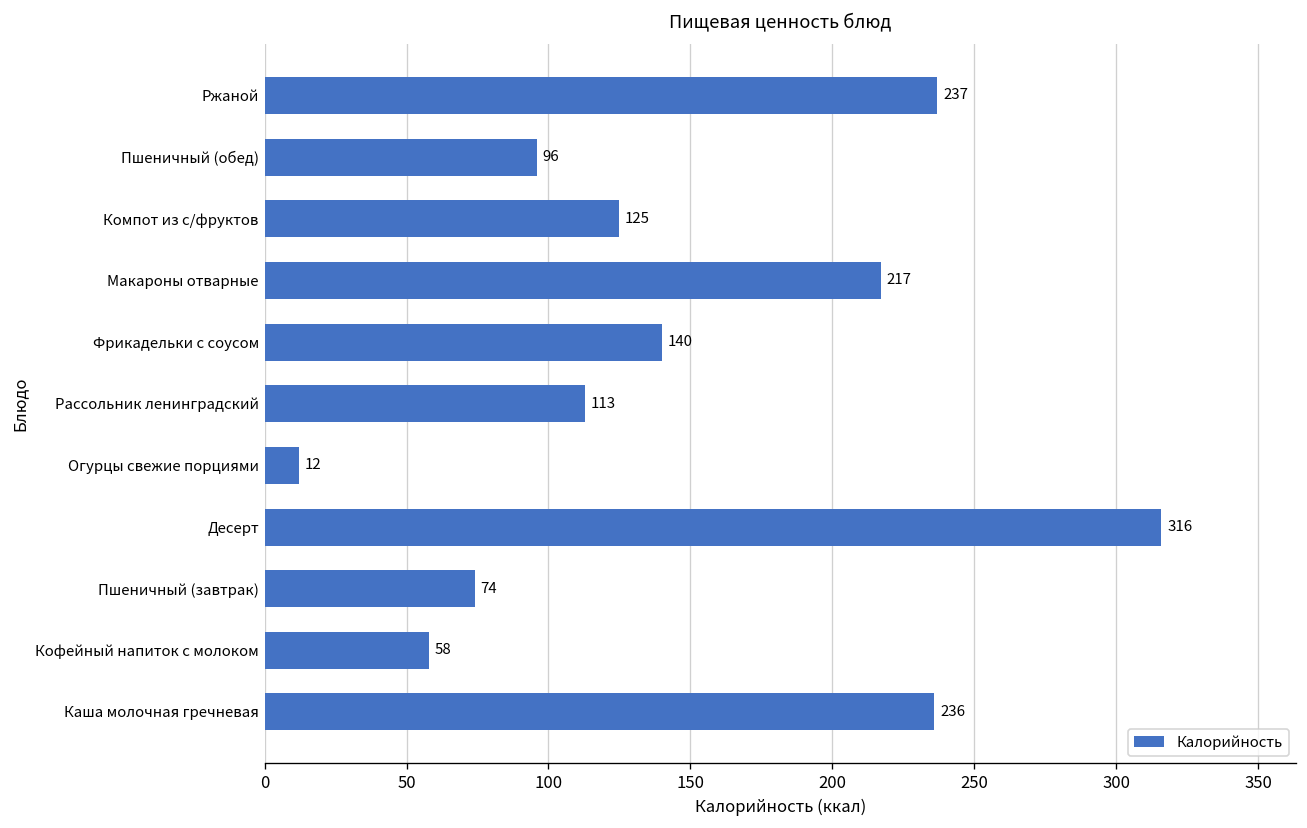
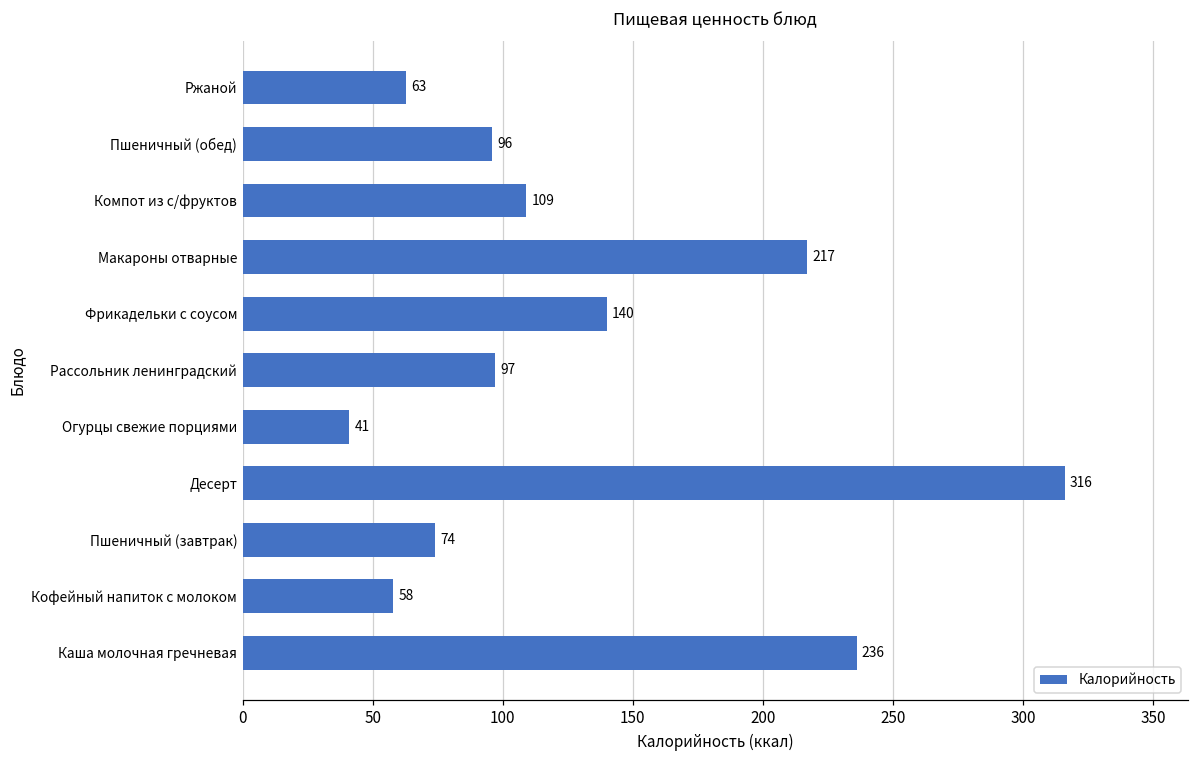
Ржаной: 237 -> 63
Компот из с/фруктов: 125 -> 109
Рассольник ленинградский: 113 -> 97
Огурцы свежие порциями: 12 -> 41
